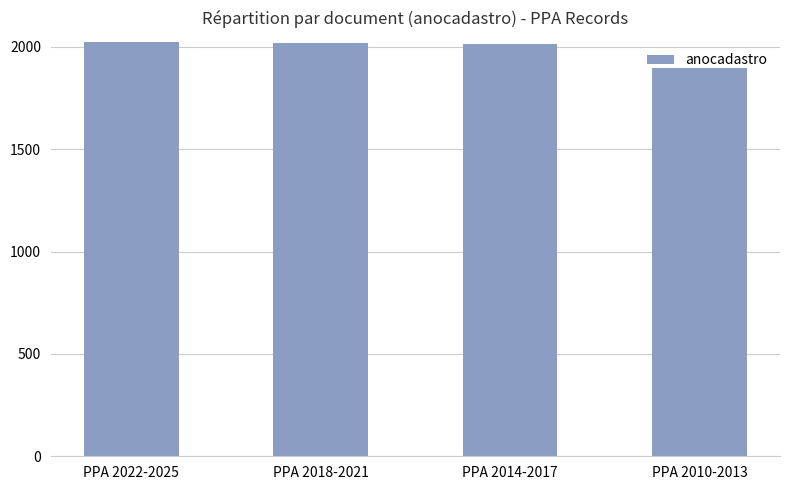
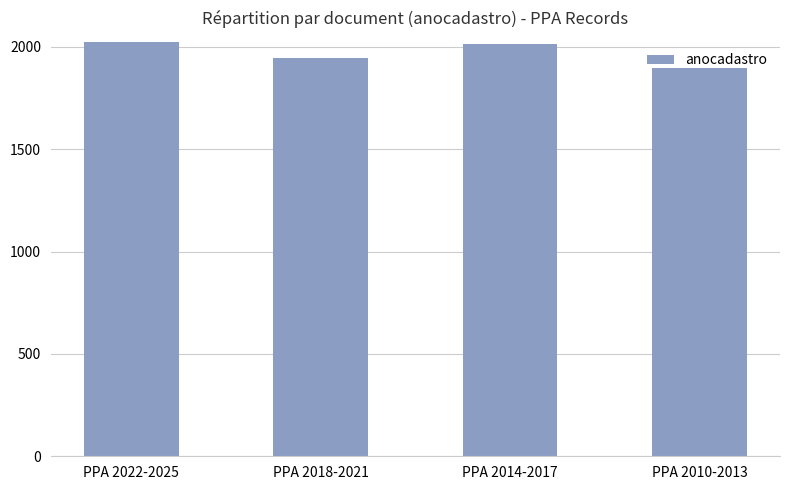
PPA 2018-2021: 2020 -> 1950
